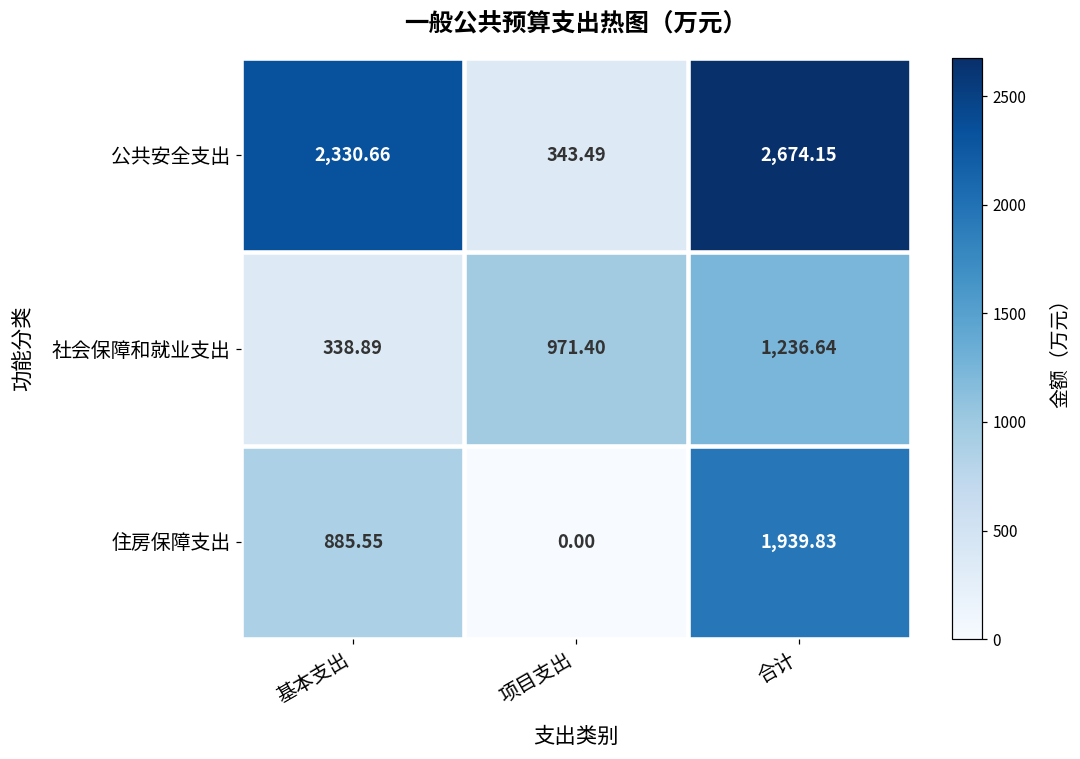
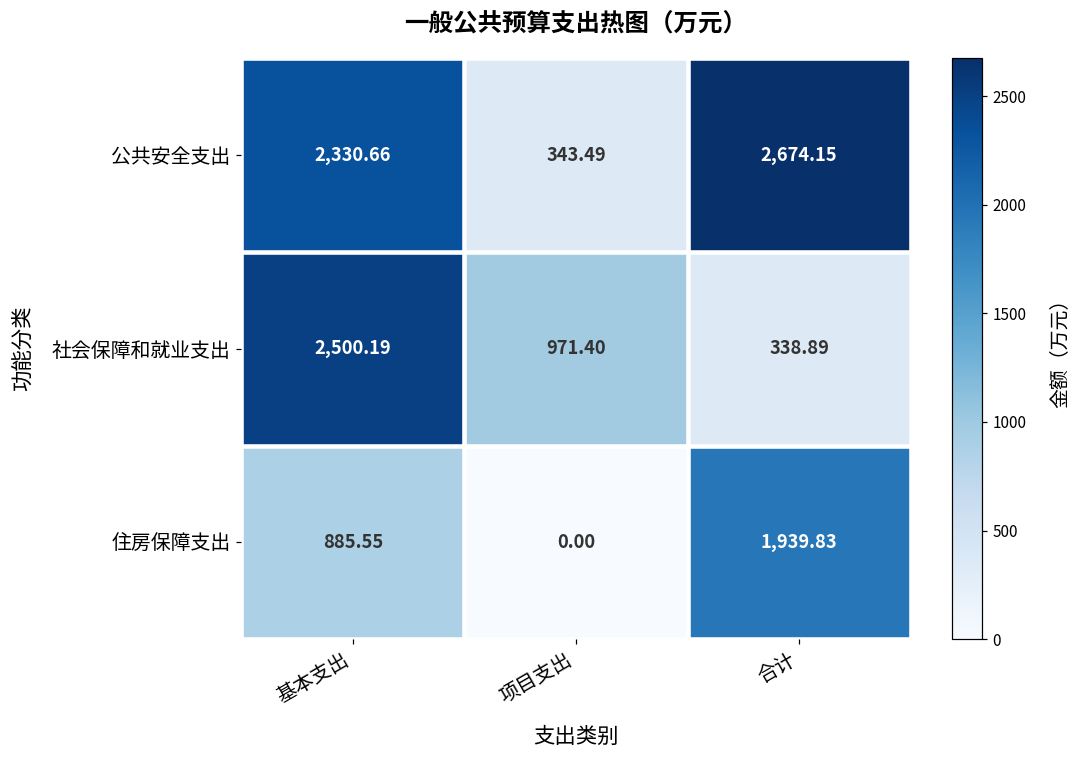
社会保障和就业支出, 基本支出: 338.89 -> 2,500.19
社会保障和就业支出, 合计: 1,236.64 -> 338.89
